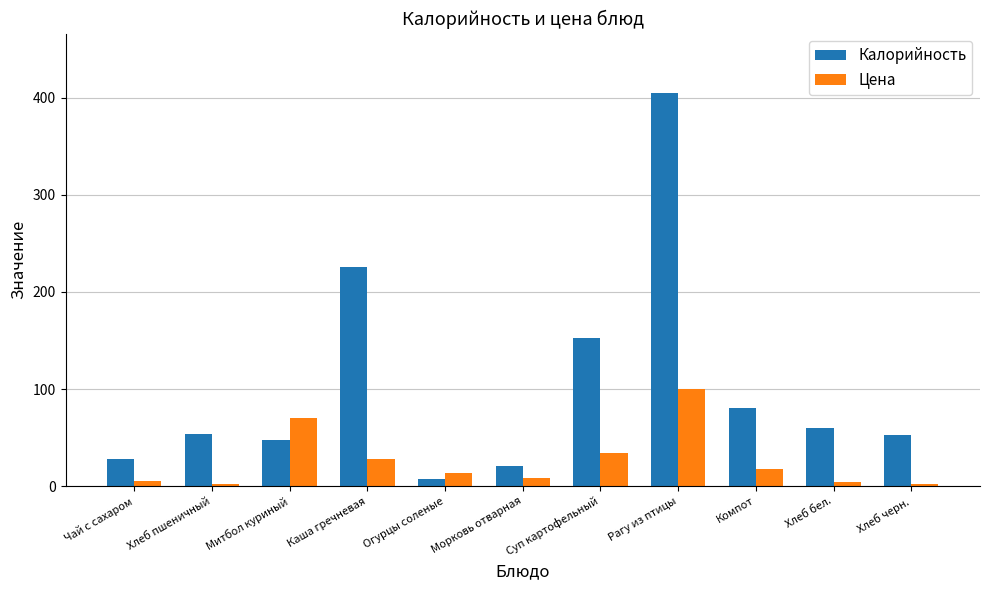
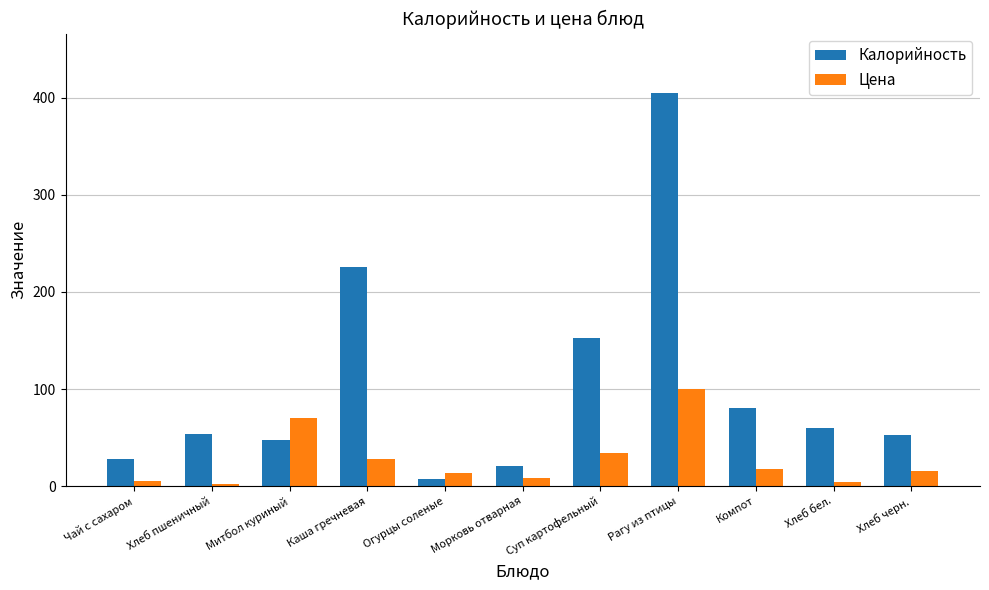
Цена, Хлеб черн.: 0 -> 20
